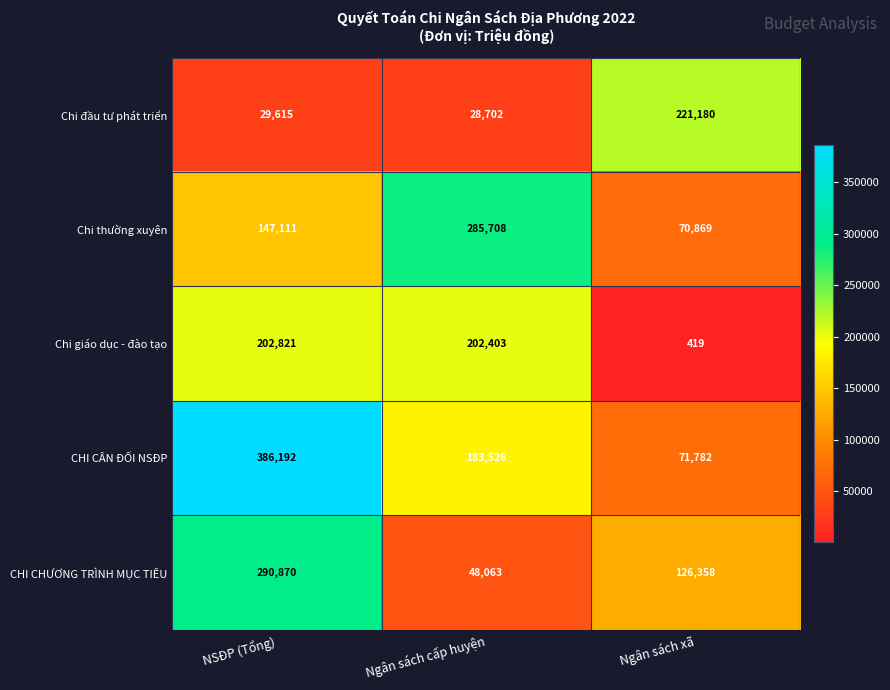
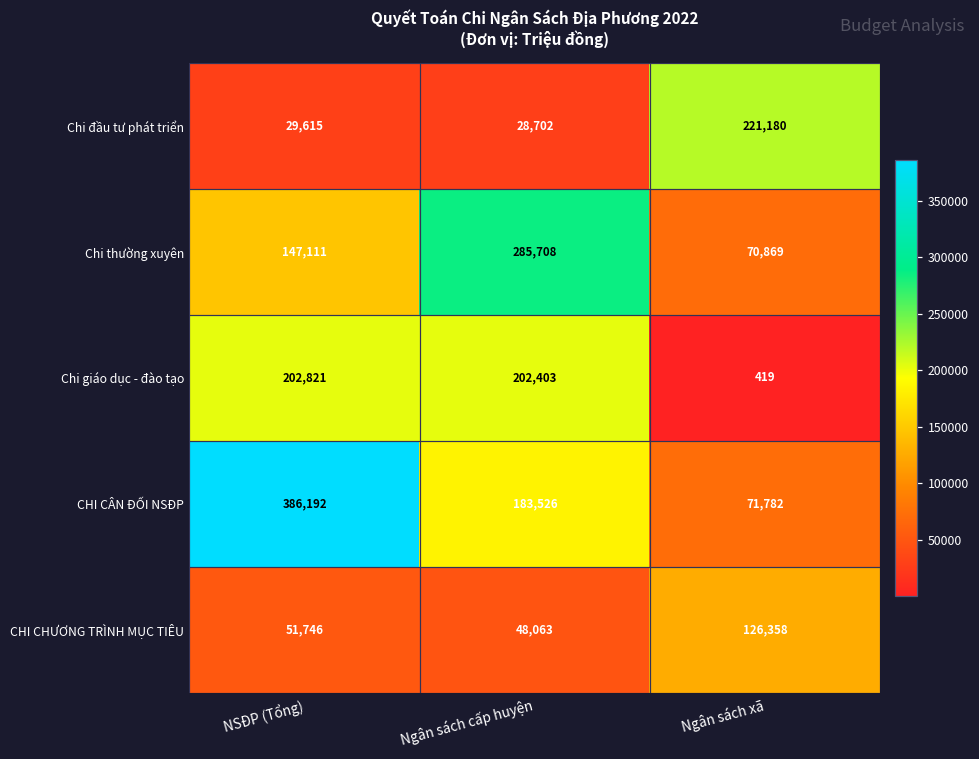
CHI CHƯƠNG TRÌNH MỤC TIÊU, NSĐP (Tổng): 290,870 -> 51,746
